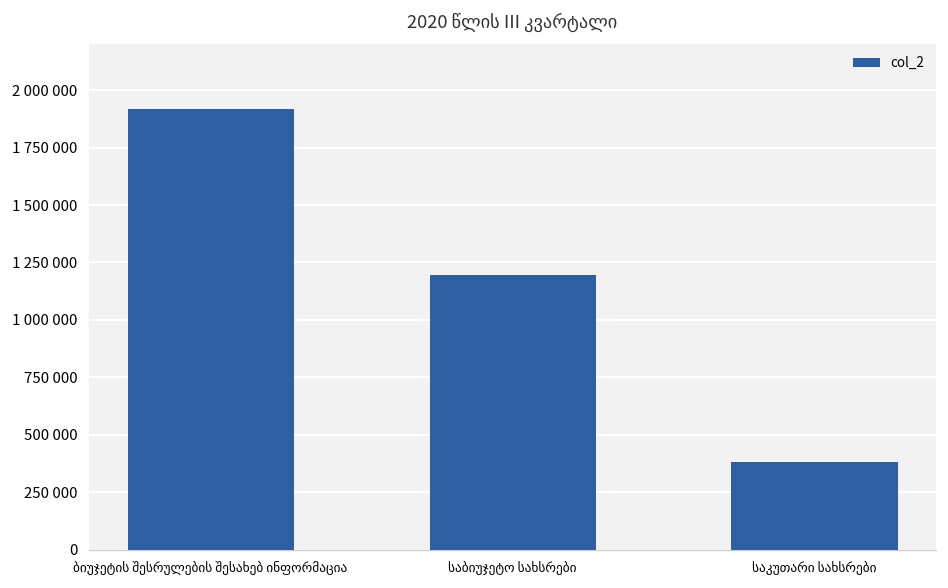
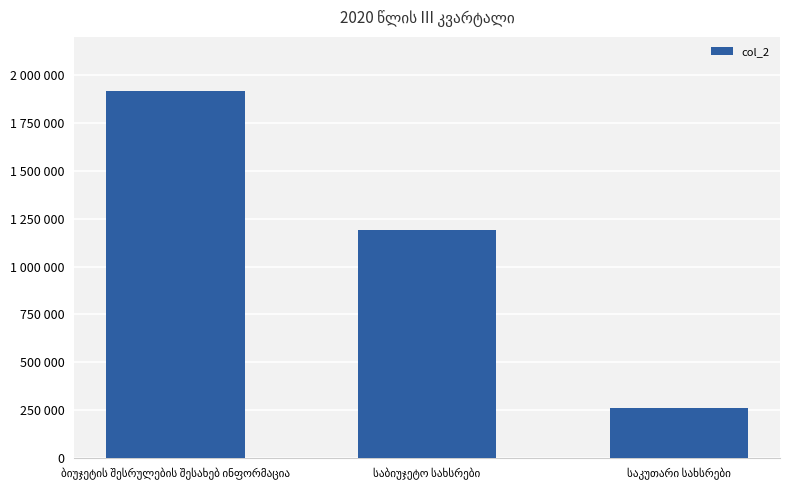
საკუთარი სახსრები: 380000 -> 260000
